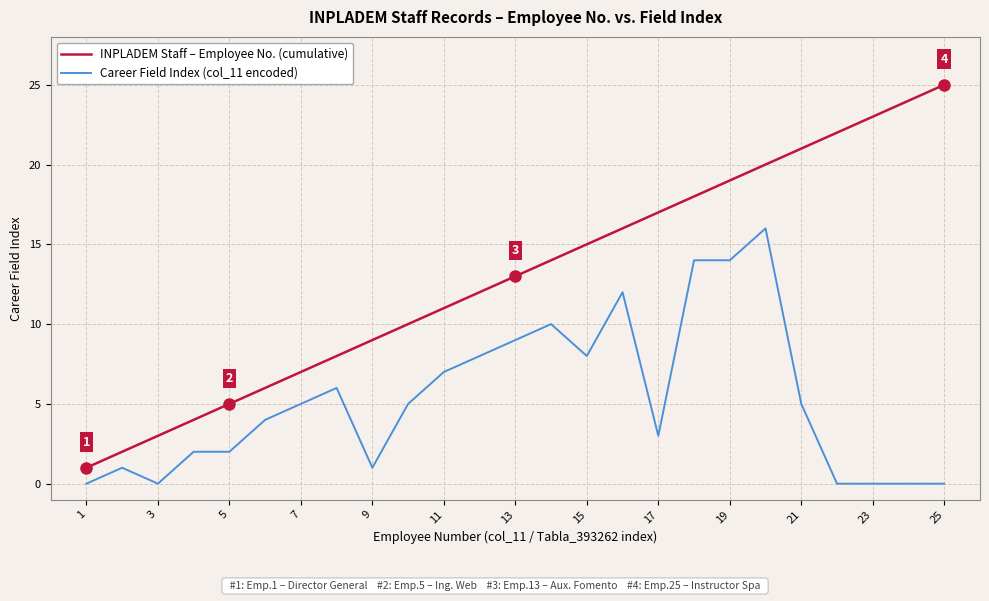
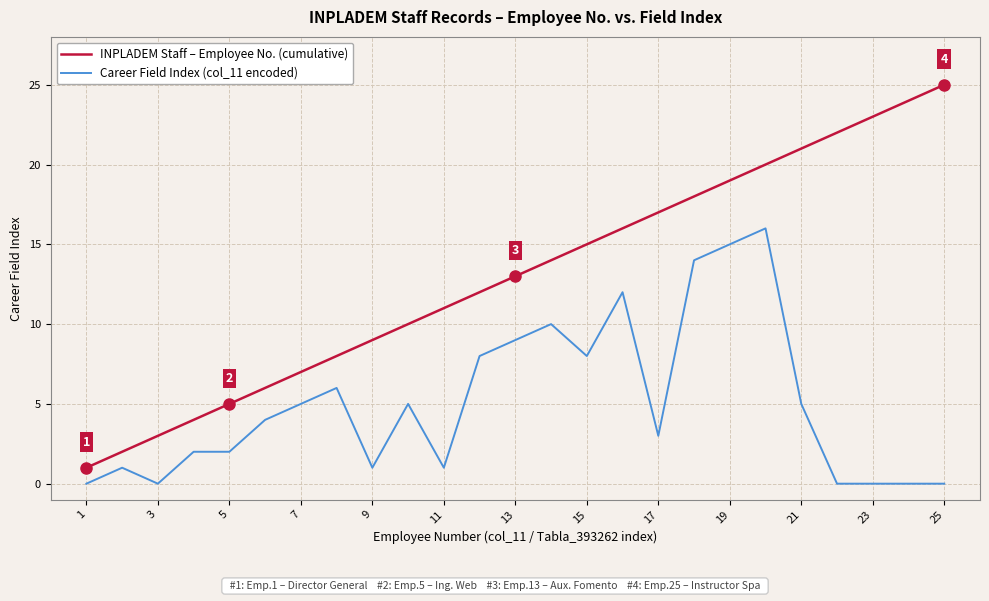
Career Field Index (col_11 encoded), 11: 7 -> 1
Career Field Index (col_11 encoded), 19: 14 -> 15
